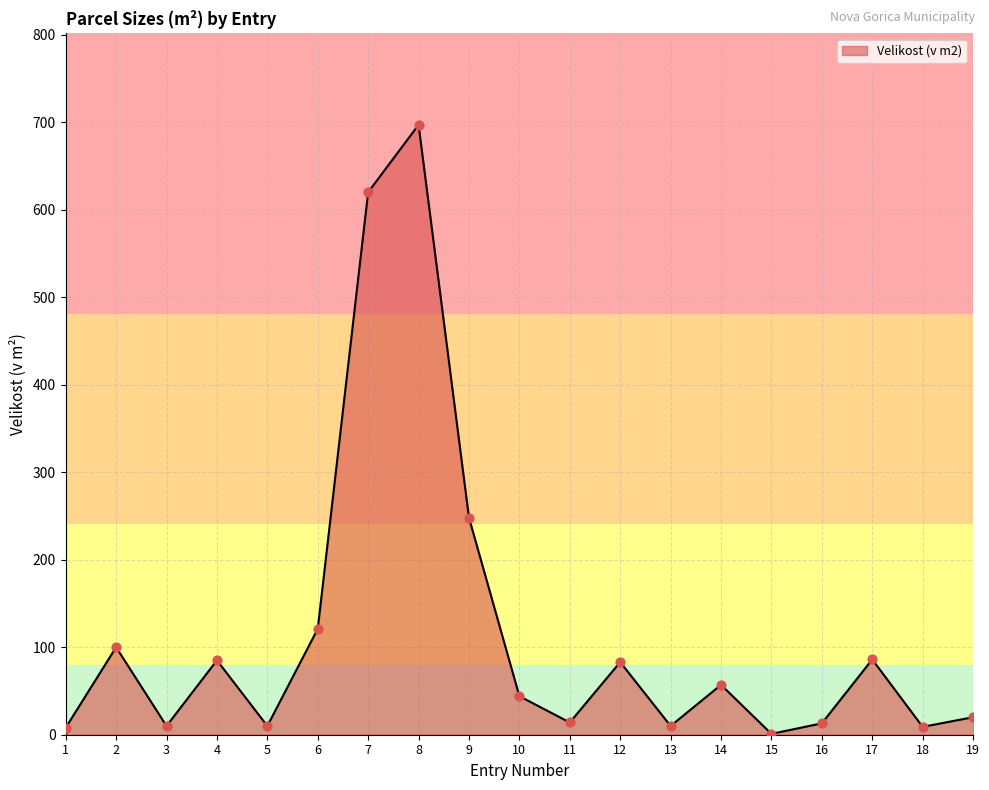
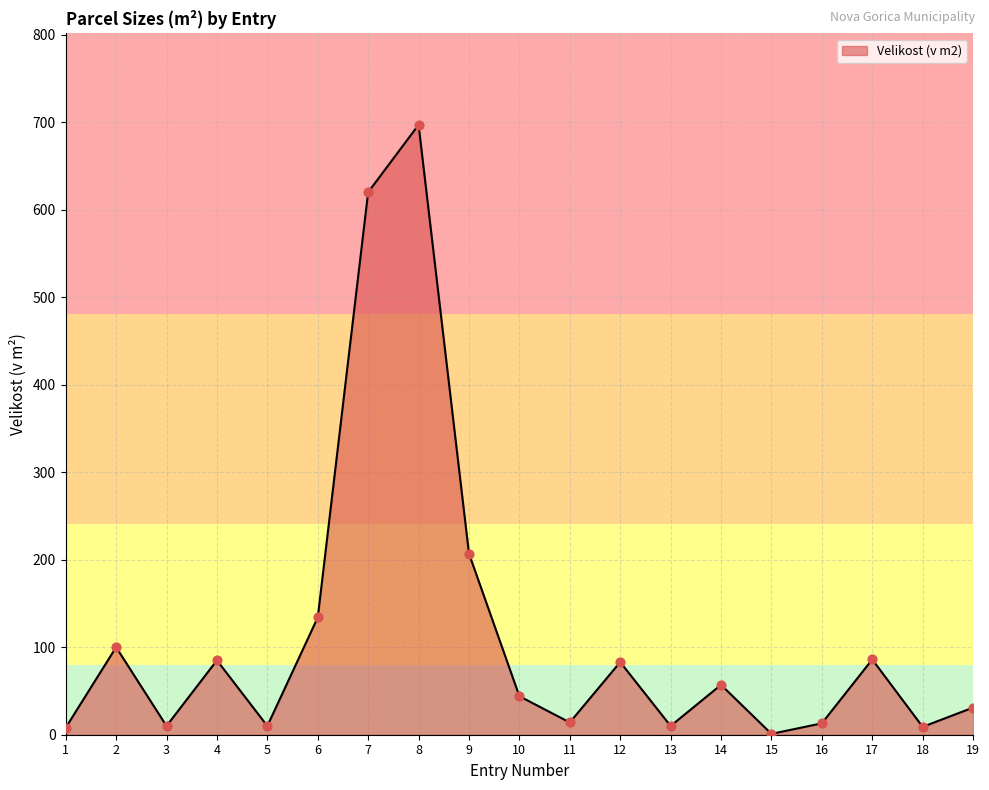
6: 120 -> 130
9: 250 -> 210
19: 20 -> 30
